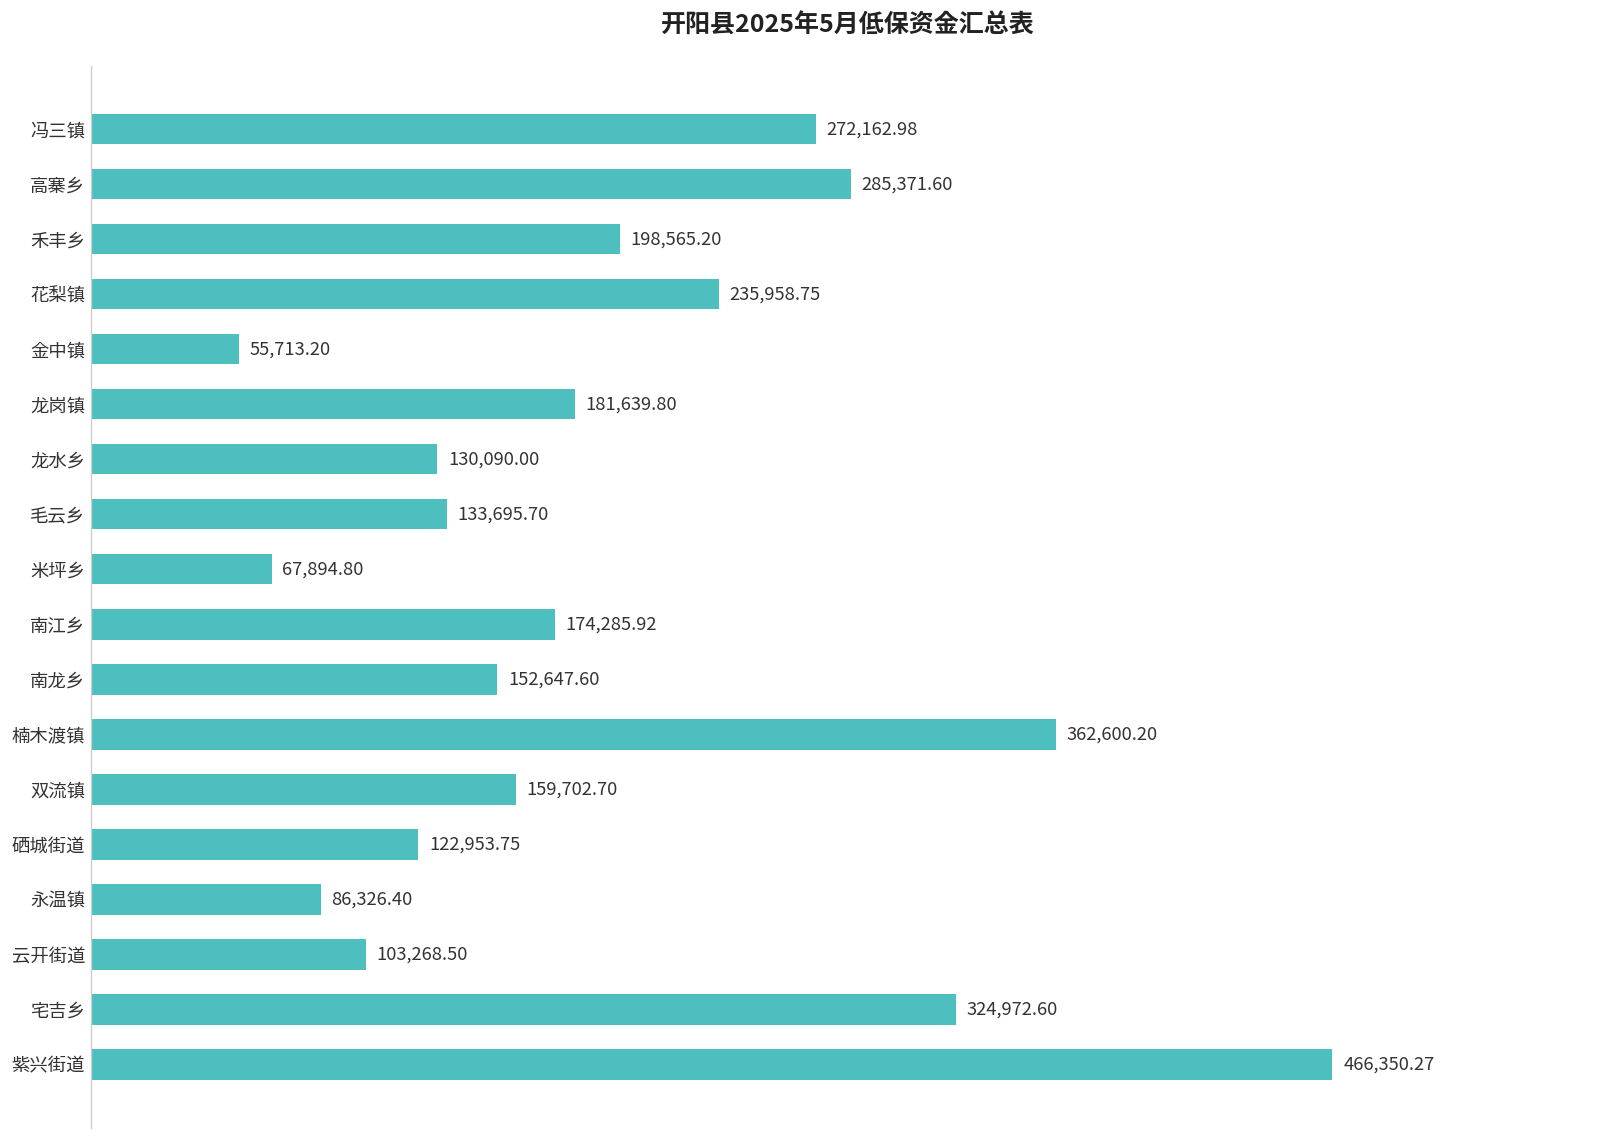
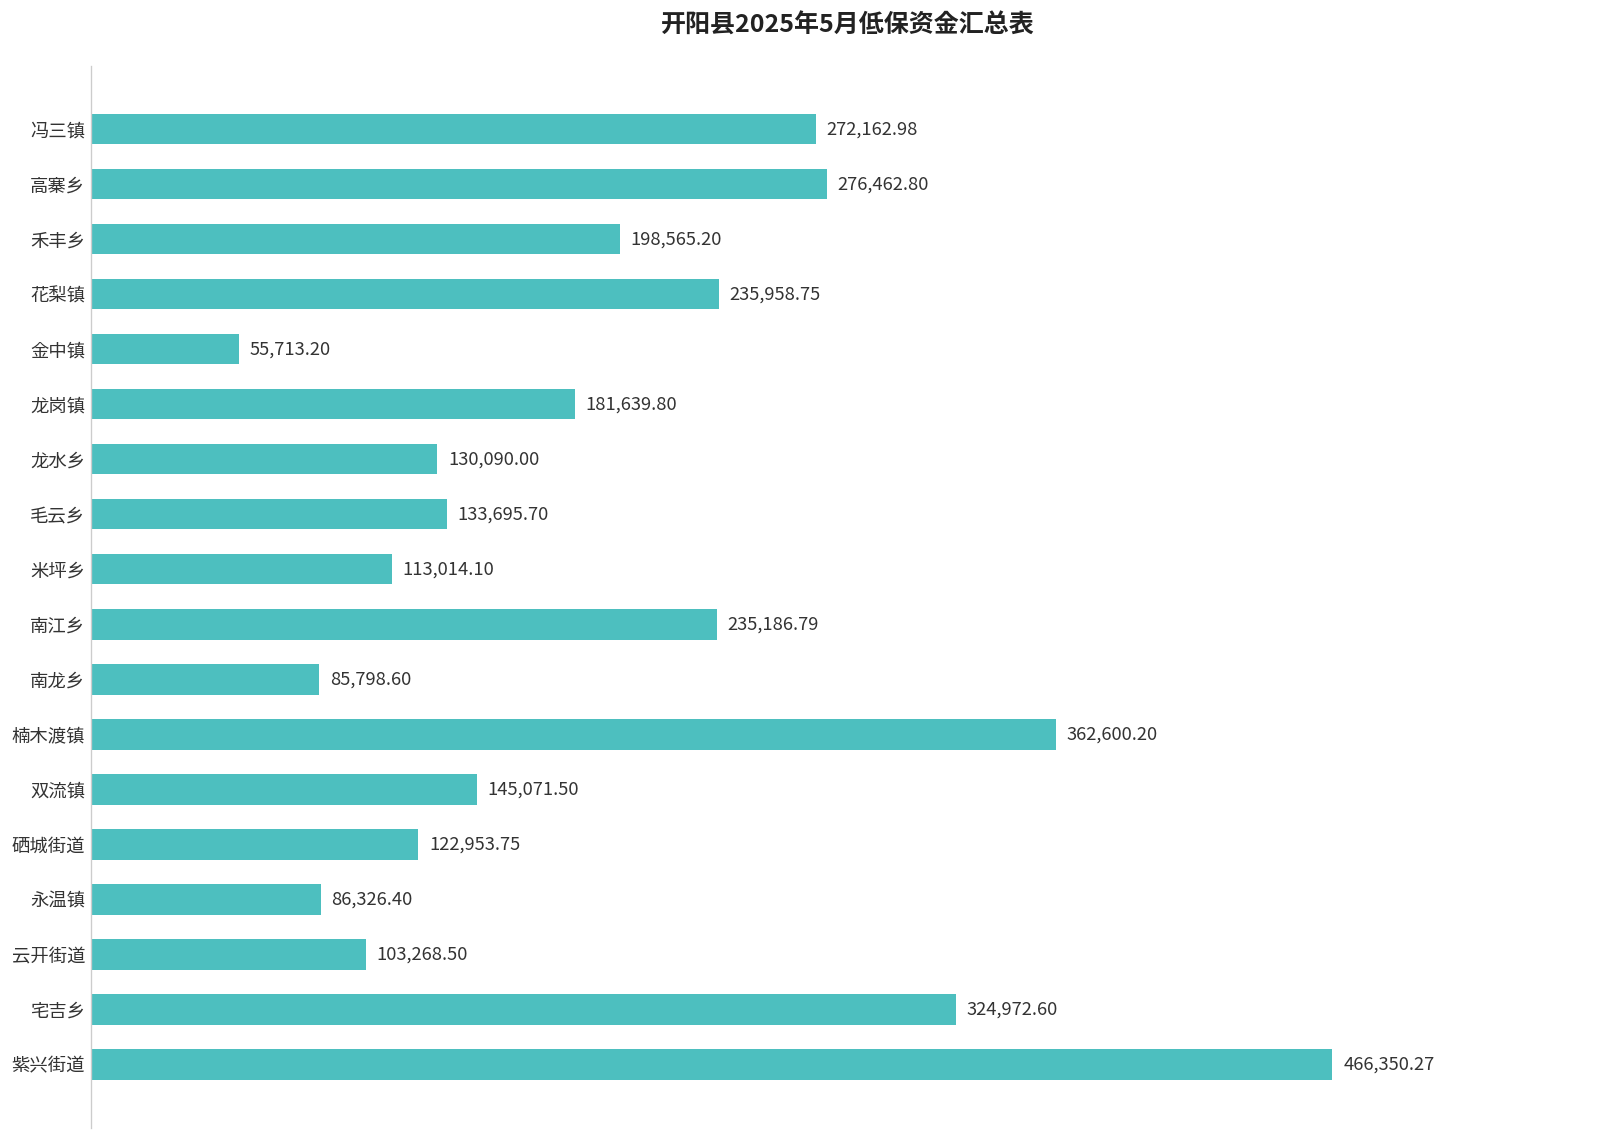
高寨乡: 285,371.60 -> 276,462.80
米坪乡: 67,894.80 -> 113,014.10
南江乡: 174,285.92 -> 235,186.79
南龙乡: 152,647.60 -> 85,798.60
双流镇: 159,702.70 -> 145,071.50
